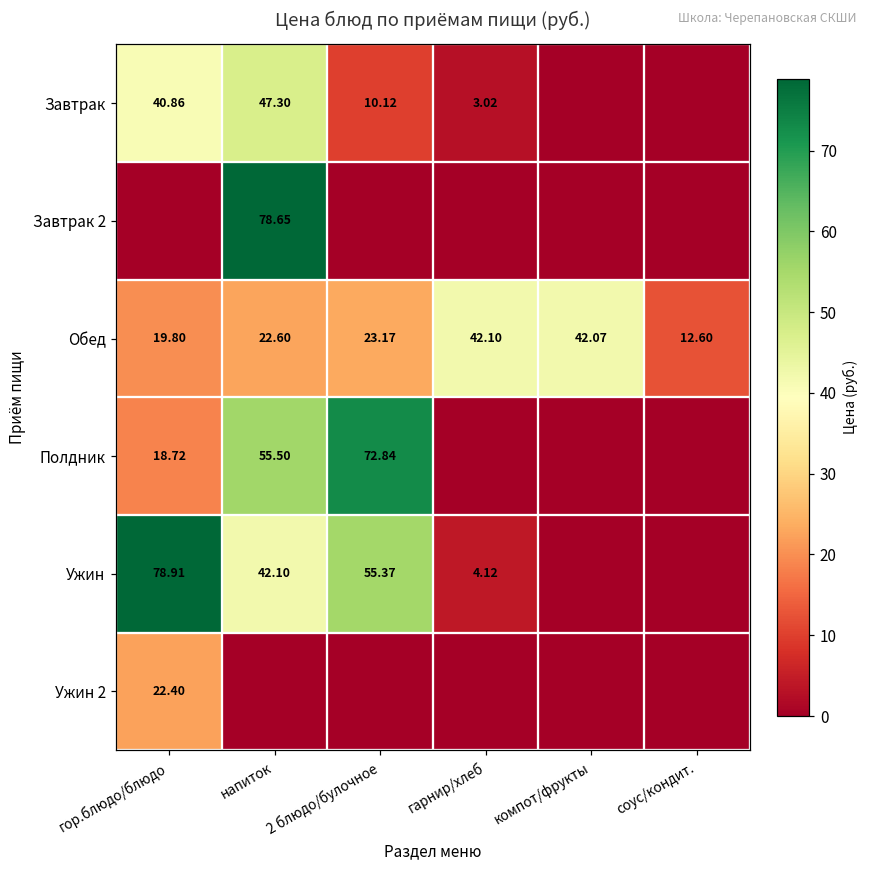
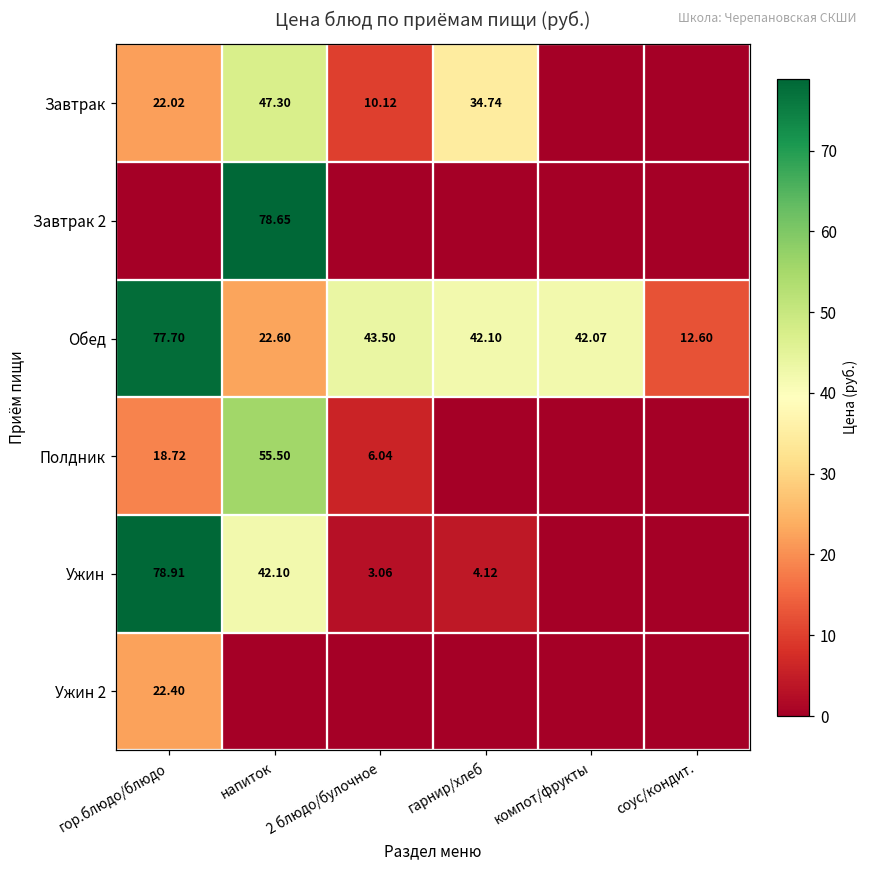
Завтрак, гор.блюдо/блюдо: 40.86 -> 22.02
Завтрак, гарнир/хлеб: 3.02 -> 34.74
Обед, гор.блюдо/блюдо: 19.80 -> 77.70
Обед, 2 блюдо/булочное: 23.17 -> 43.50
Полдник, 2 блюдо/булочное: 72.84 -> 6.04
Ужин, 2 блюдо/булочное: 55.37 -> 3.06
